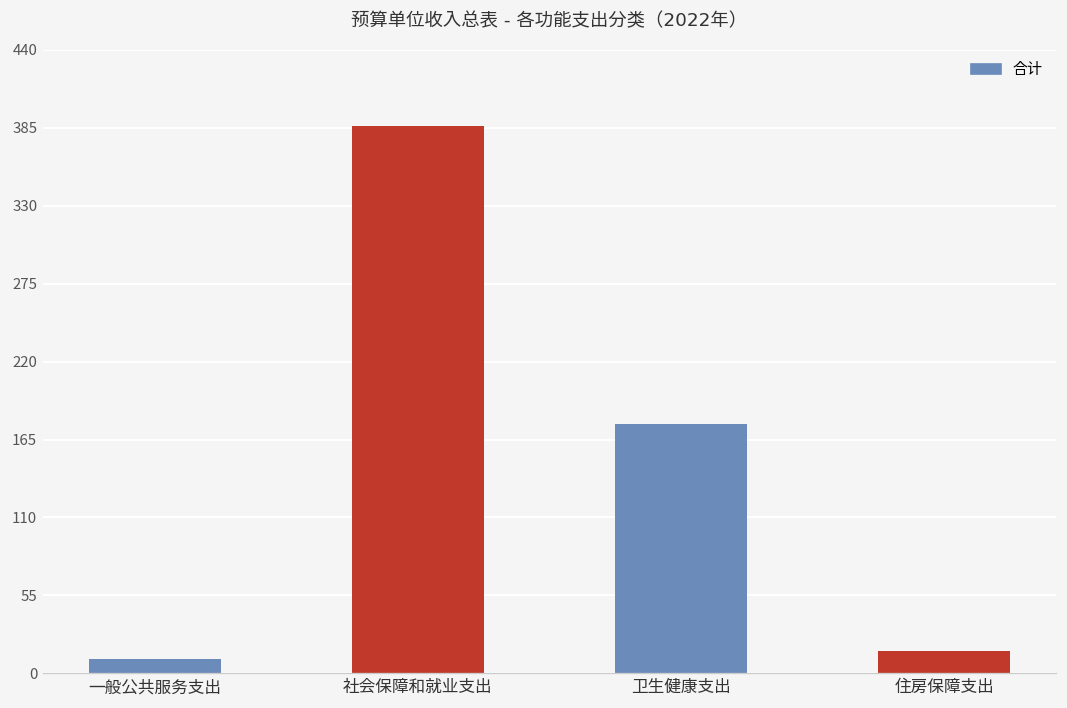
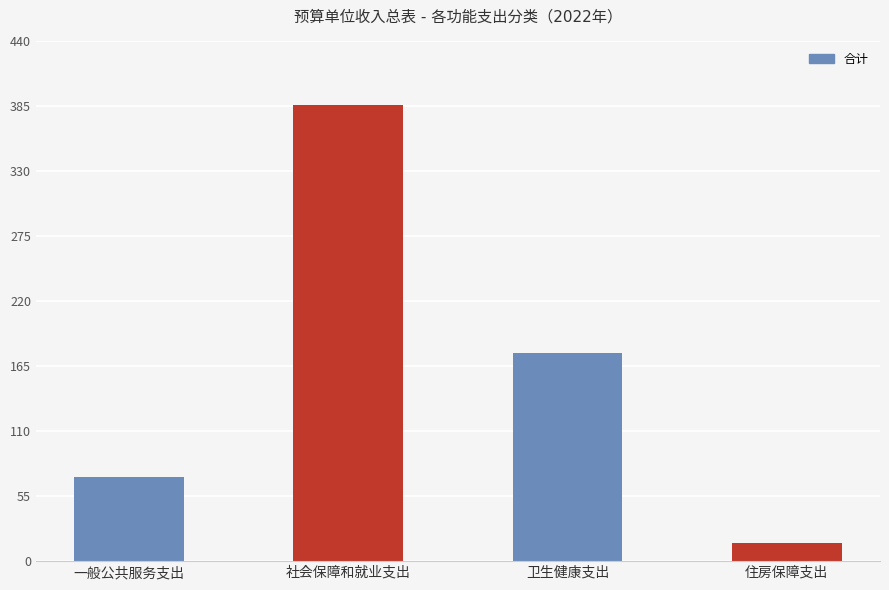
一般公共服务支出: 10 -> 72
